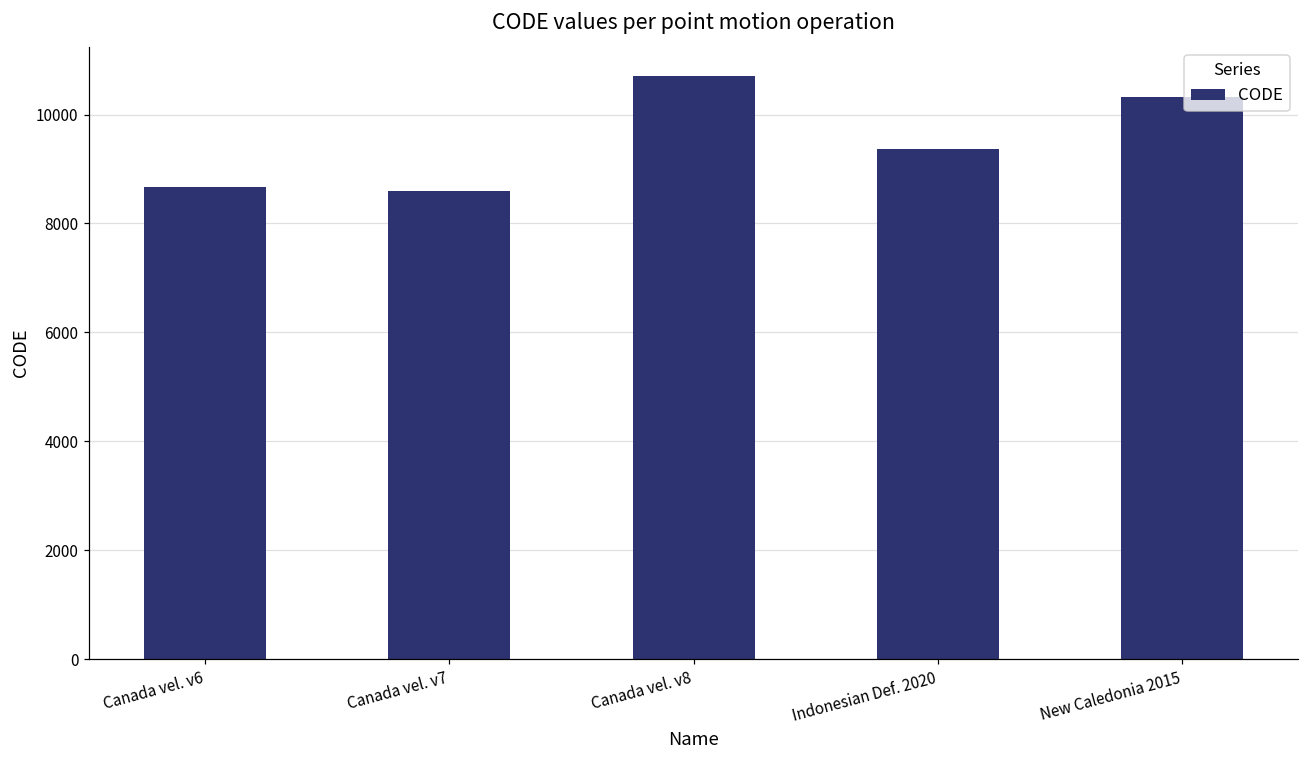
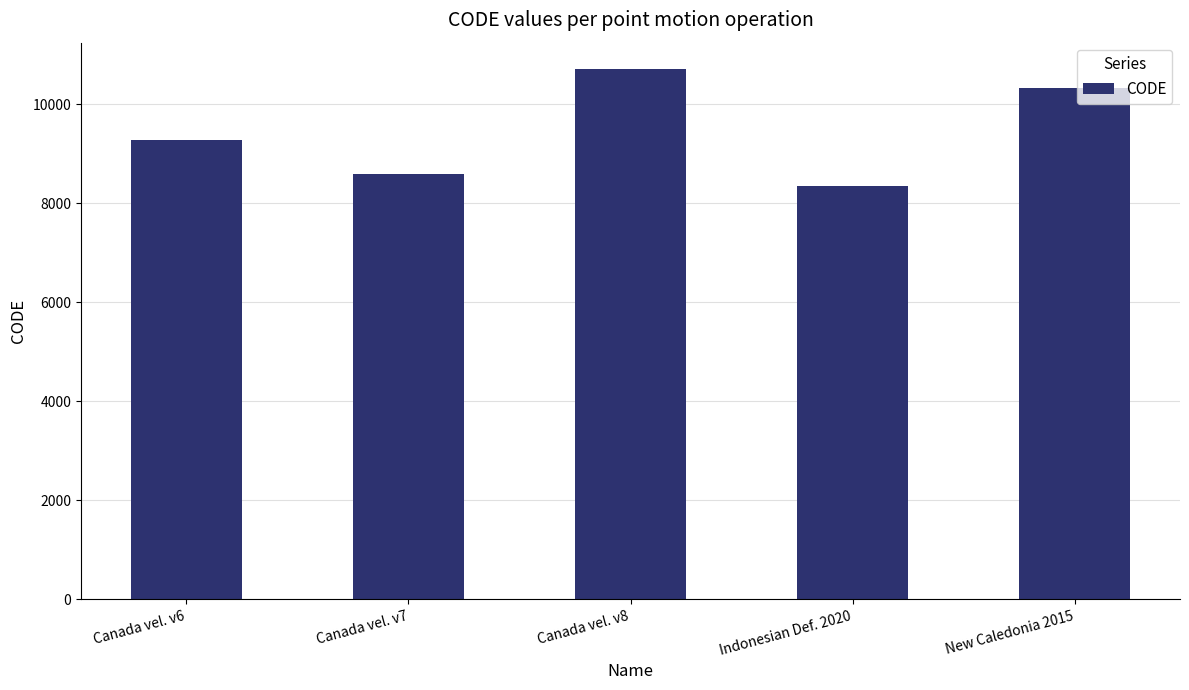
Canada vel. v6: 8700 -> 9300
Indonesian Def. 2020: 9400 -> 8300
